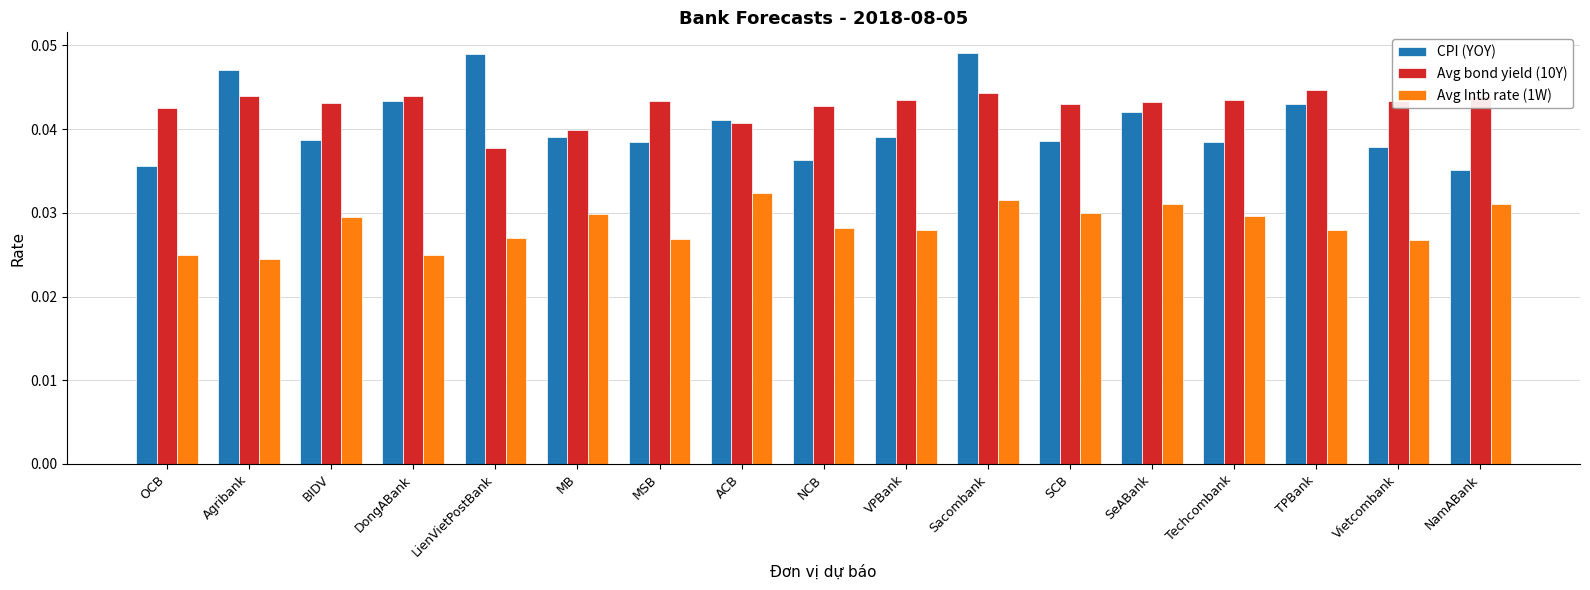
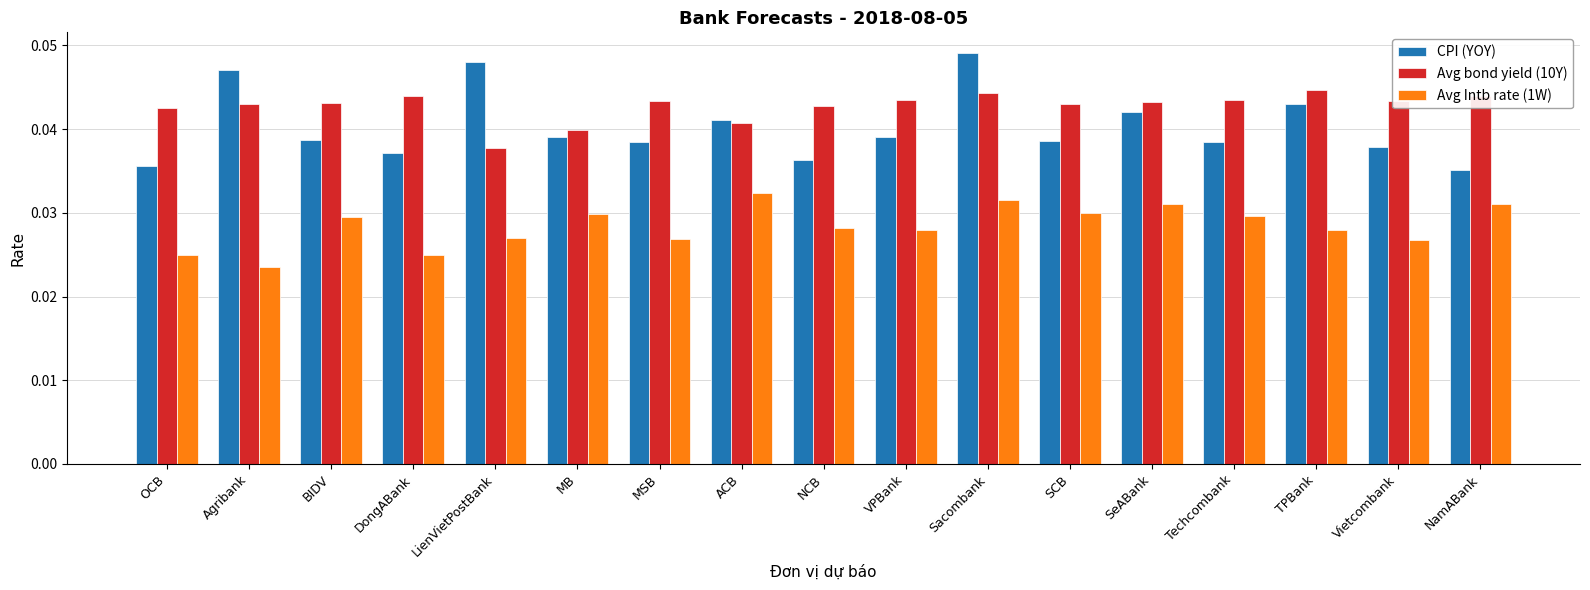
Avg bond yield (10Y), Agribank: 0.044 -> 0.043
Avg Intb rate (1W), Agribank: 0.025 -> 0.024
CPI (YOY), DongABank: 0.043 -> 0.037
CPI (YOY), LienVietPostBank: 0.049 -> 0.048
